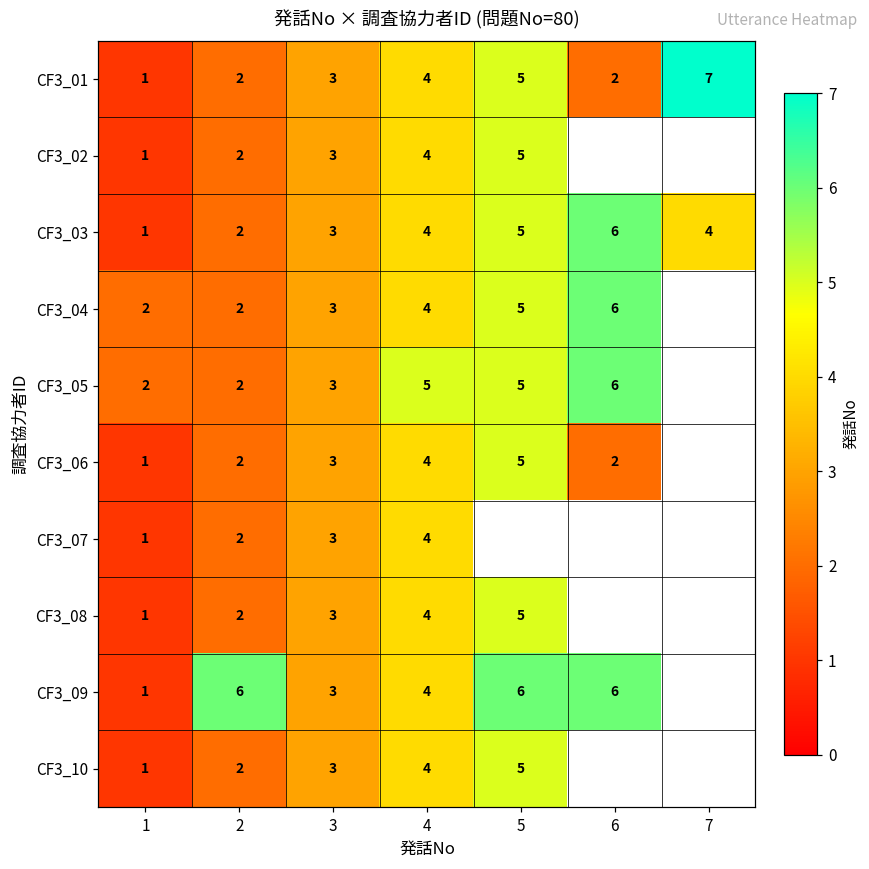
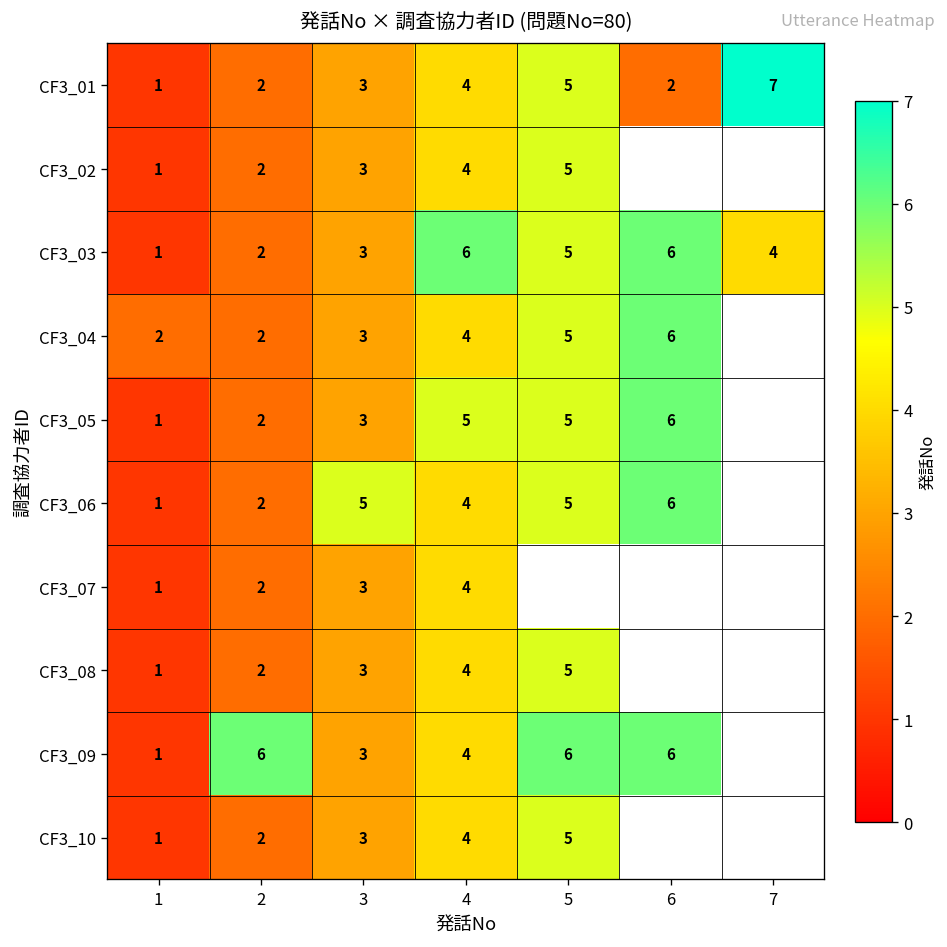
CF3_03, 4: 4 -> 6
CF3_05, 1: 2 -> 1
CF3_06, 3: 3 -> 5
CF3_06, 6: 2 -> 6
